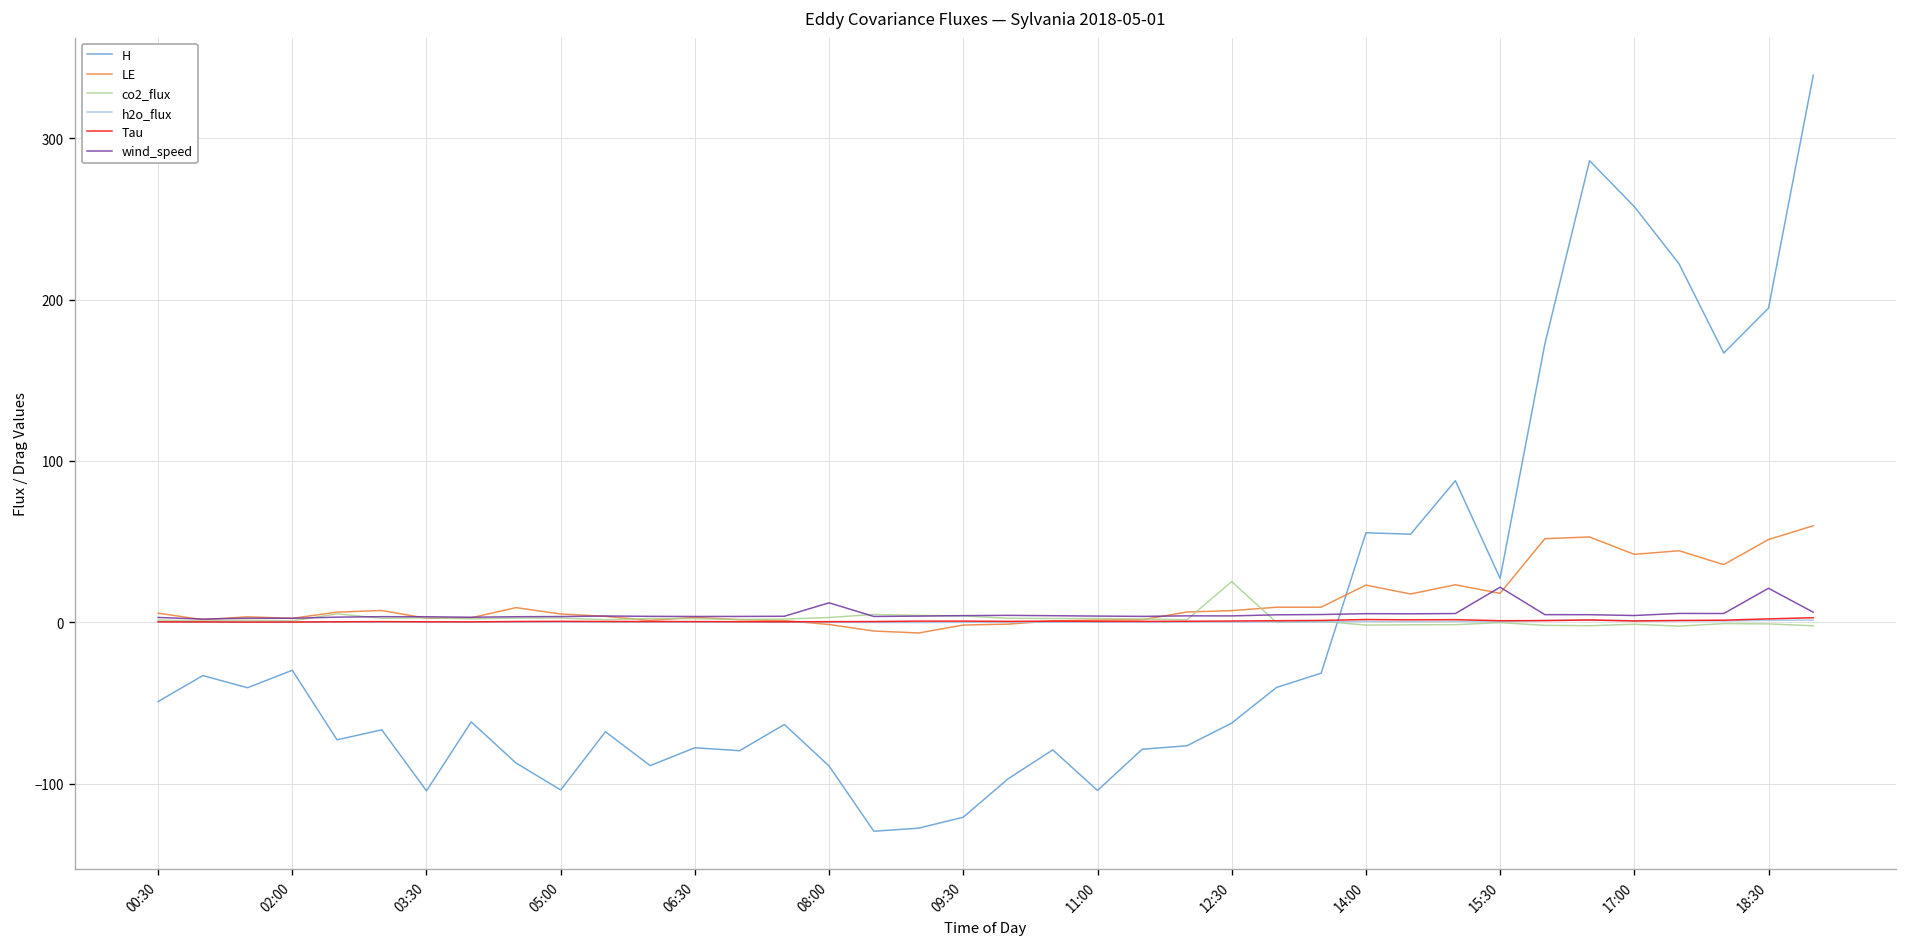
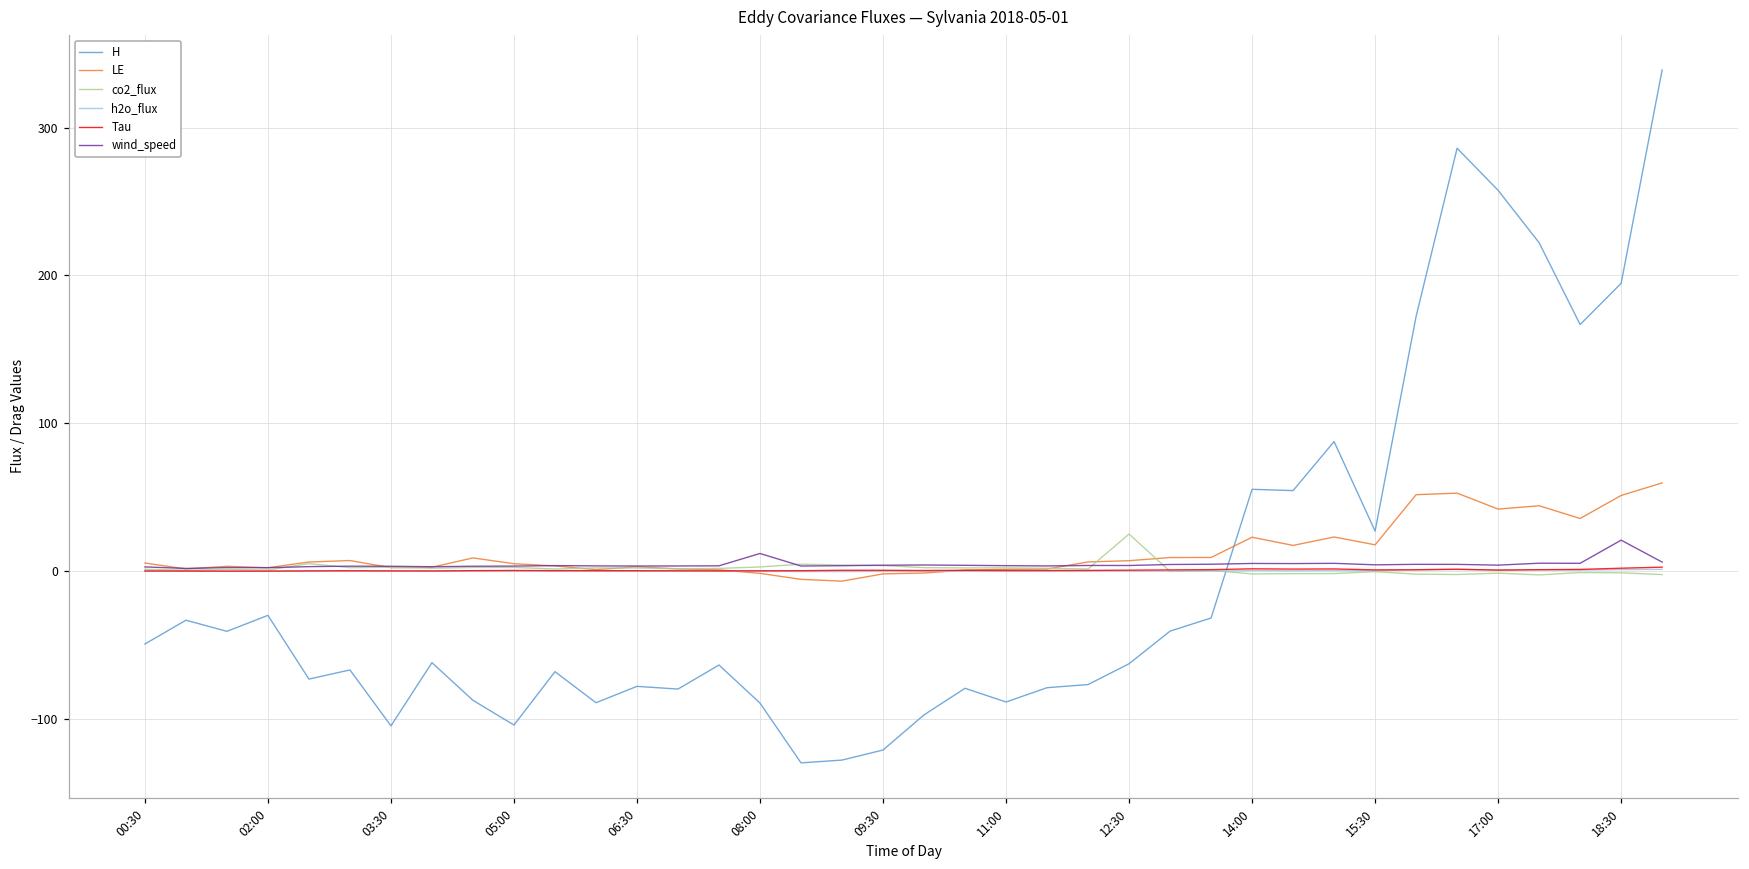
H, 11:00: -104 -> -88
wind_speed, 15:30: 22 -> 4
